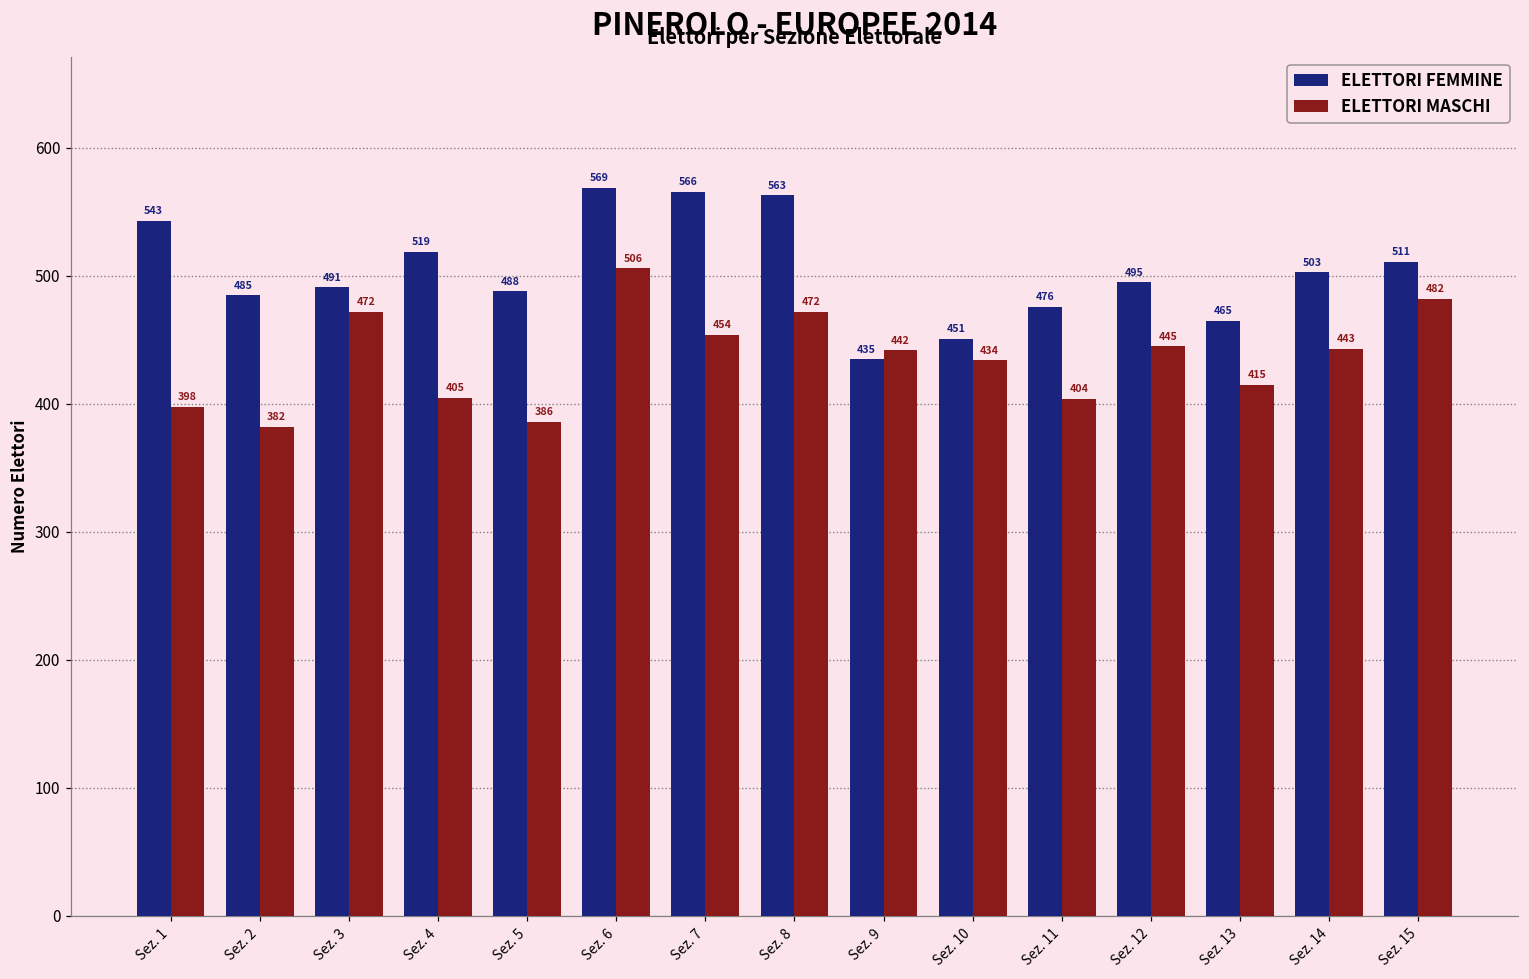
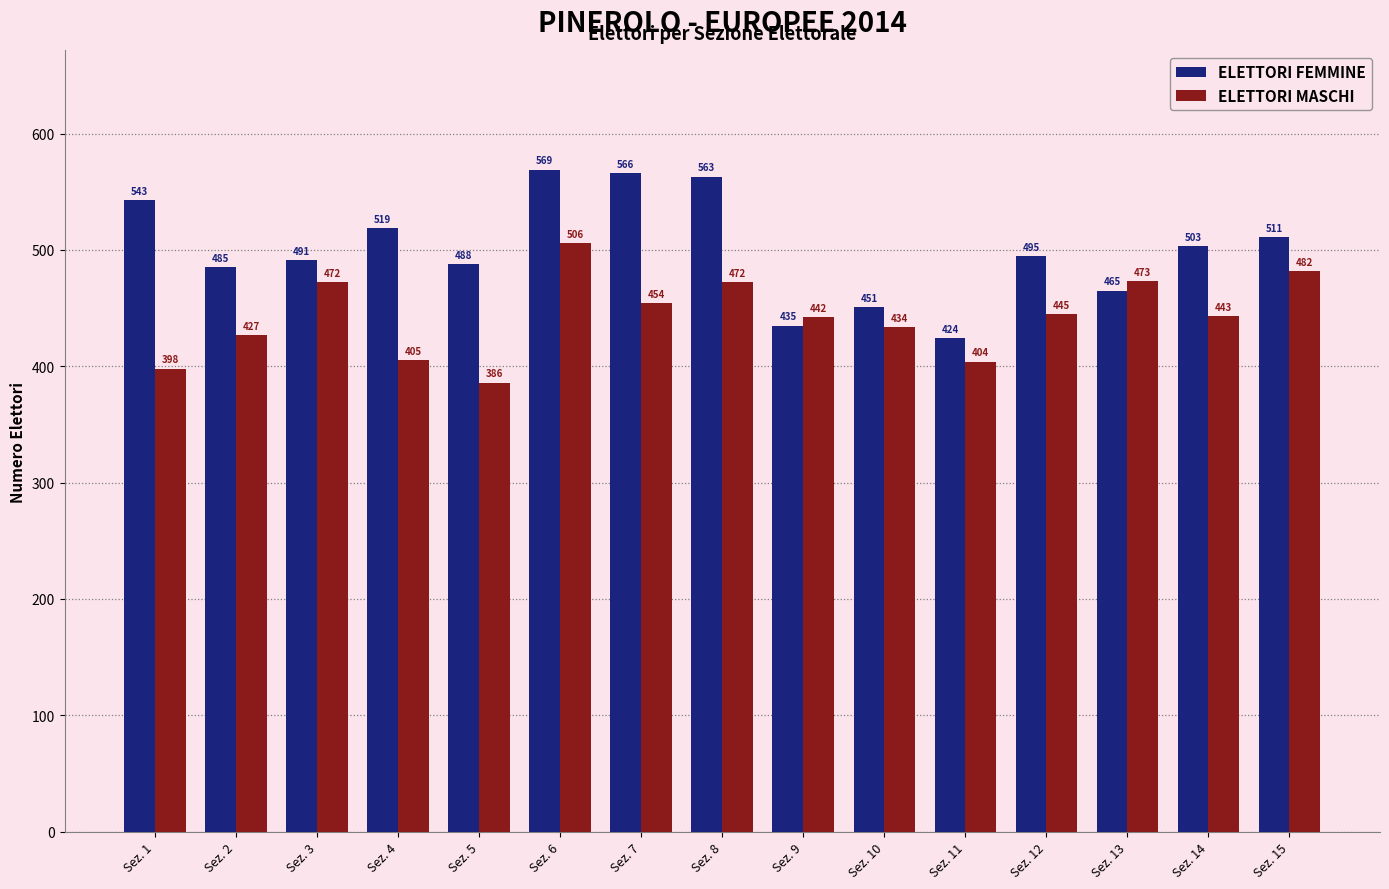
ELETTORI MASCHI, Sez. 2: 382 -> 427
ELETTORI FEMMINE, Sez. 11: 476 -> 424
ELETTORI MASCHI, Sez. 13: 415 -> 473
